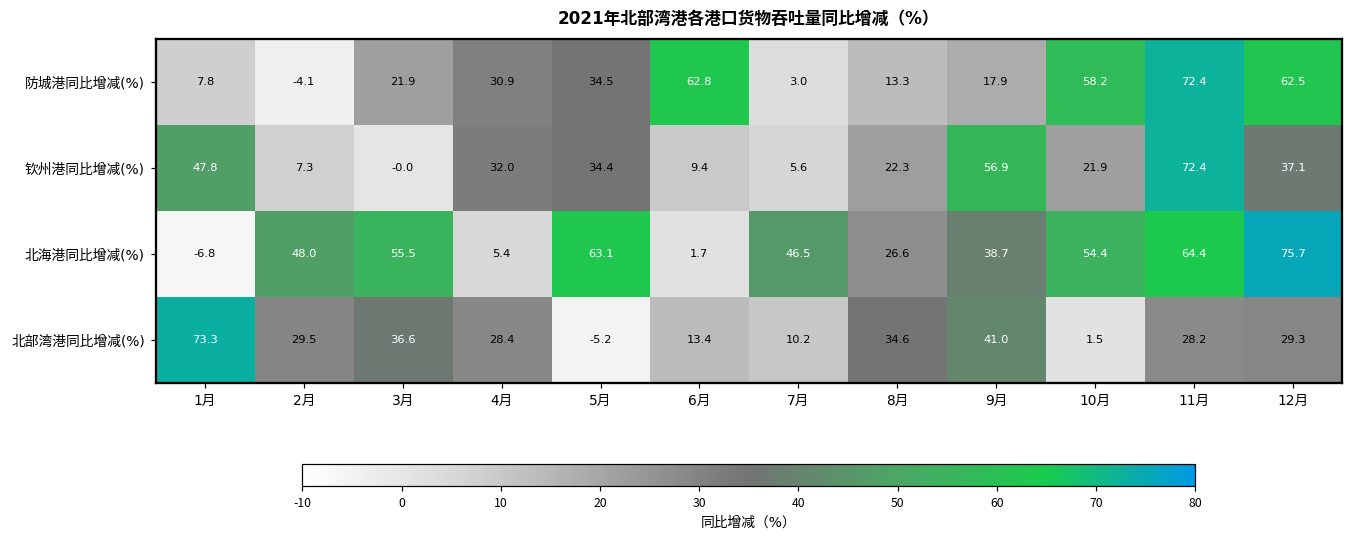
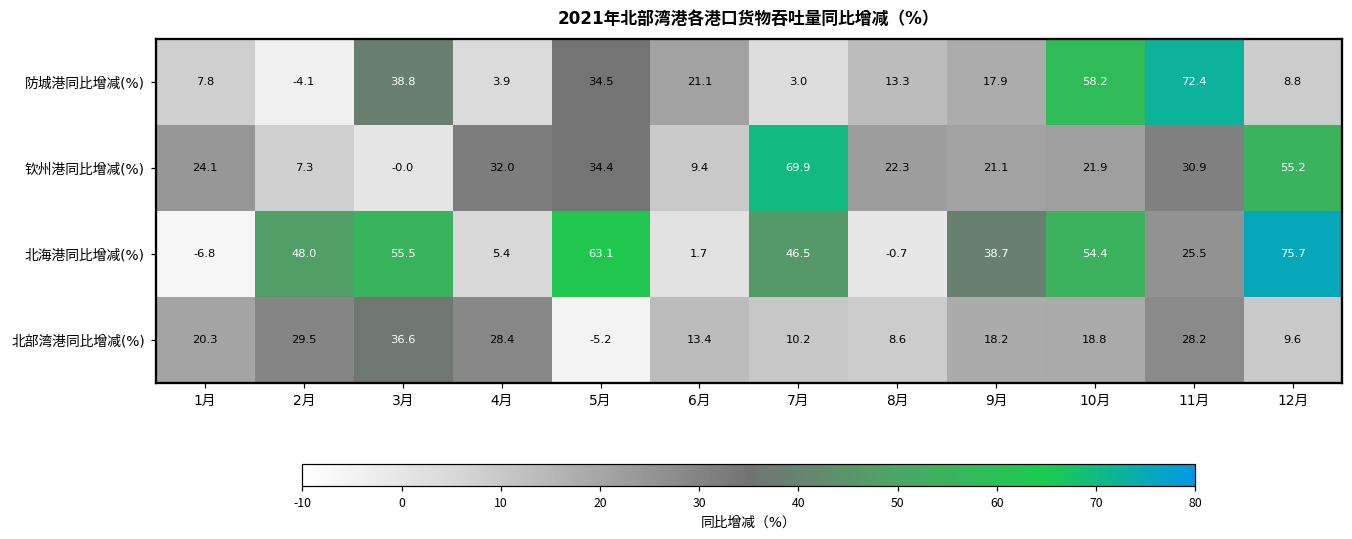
防城港同比增减(%), 3月: 21.9 -> 38.8
防城港同比增减(%), 4月: 30.9 -> 3.9
防城港同比增减(%), 6月: 62.8 -> 21.1
防城港同比增减(%), 12月: 62.5 -> 8.8
钦州港同比增减(%), 1月: 47.8 -> 24.1
钦州港同比增减(%), 7月: 5.6 -> 69.9
钦州港同比增减(%), 9月: 56.9 -> 21.1
钦州港同比增减(%), 11月: 72.4 -> 30.9
钦州港同比增减(%), 12月: 37.1 -> 55.2
北海港同比增减(%), 8月: 26.6 -> -0.7
北海港同比增减(%), 11月: 64.4 -> 25.5
北部湾港同比增减(%), 1月: 73.3 -> 20.3
北部湾港同比增减(%), 8月: 34.6 -> 8.6
北部湾港同比增减(%), 9月: 41.0 -> 18.2
北部湾港同比增减(%), 10月: 1.5 -> 18.8
北部湾港同比增减(%), 12月: 29.3 -> 9.6
